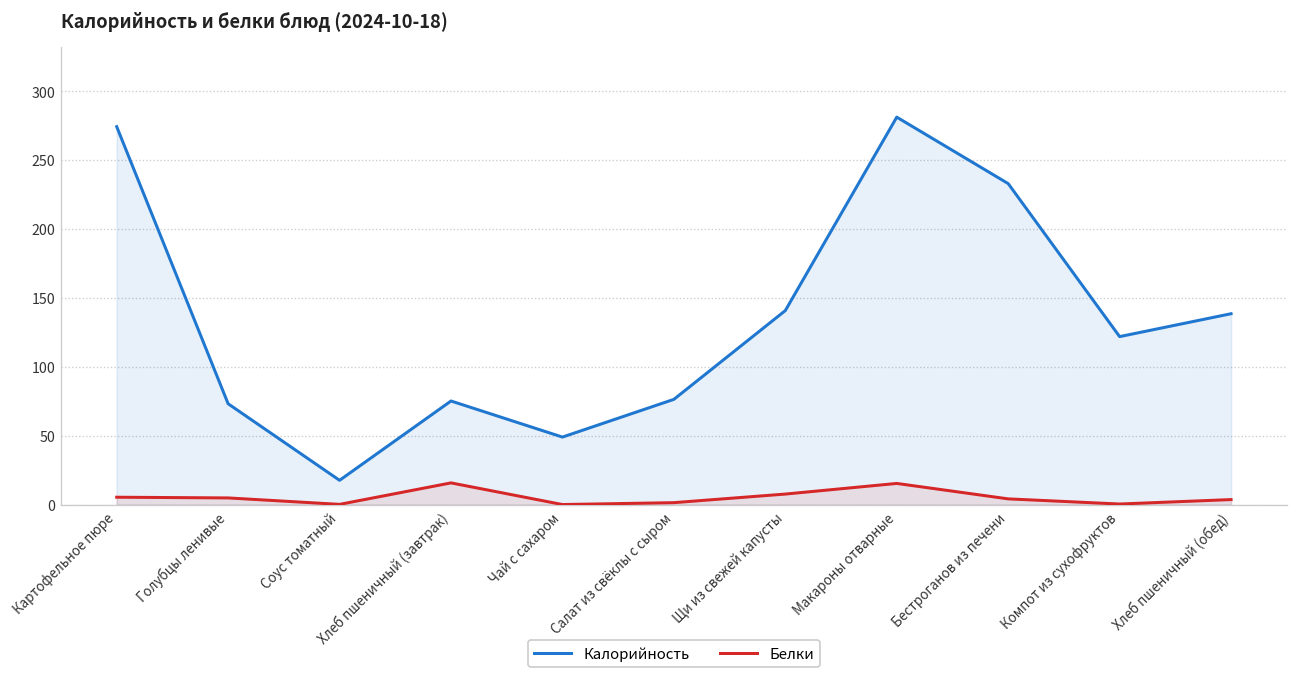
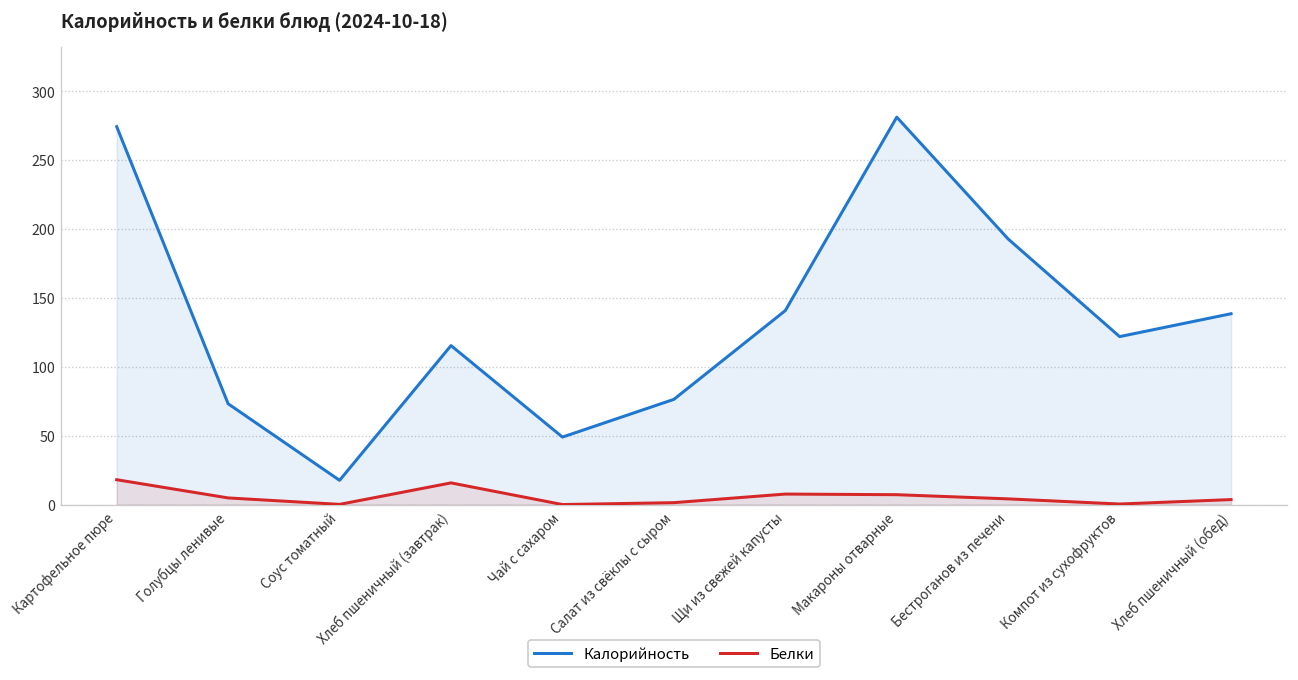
Белки, Картофельное пюре: 6 -> 18
Калорийность, Хлеб пшеничный (завтрак): 75 -> 116
Белки, Макароны отварные: 16 -> 7
Калорийность, Бестроганов из печени: 233 -> 193
